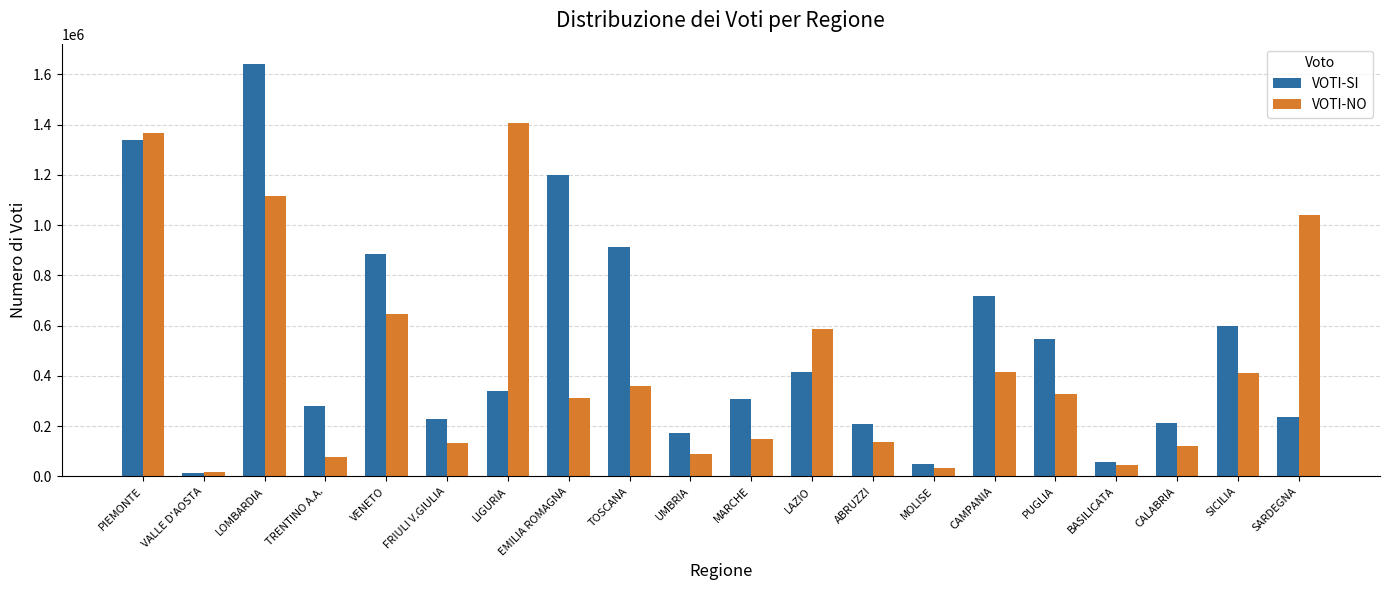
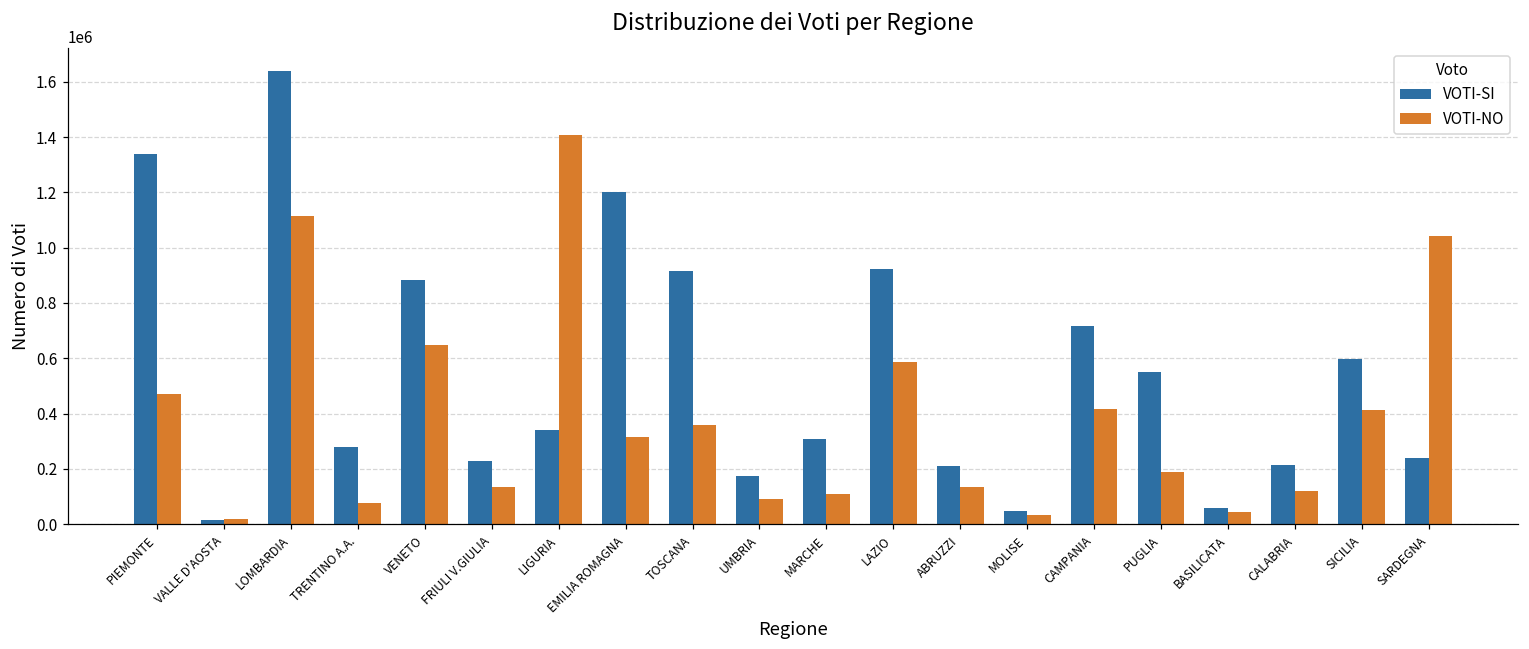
VOTI-NO, PIEMONTE: 1360000 -> 470000
VOTI-NO, MARCHE: 150000 -> 110000
VOTI-SI, LAZIO: 410000 -> 920000
VOTI-NO, PUGLIA: 330000 -> 190000
